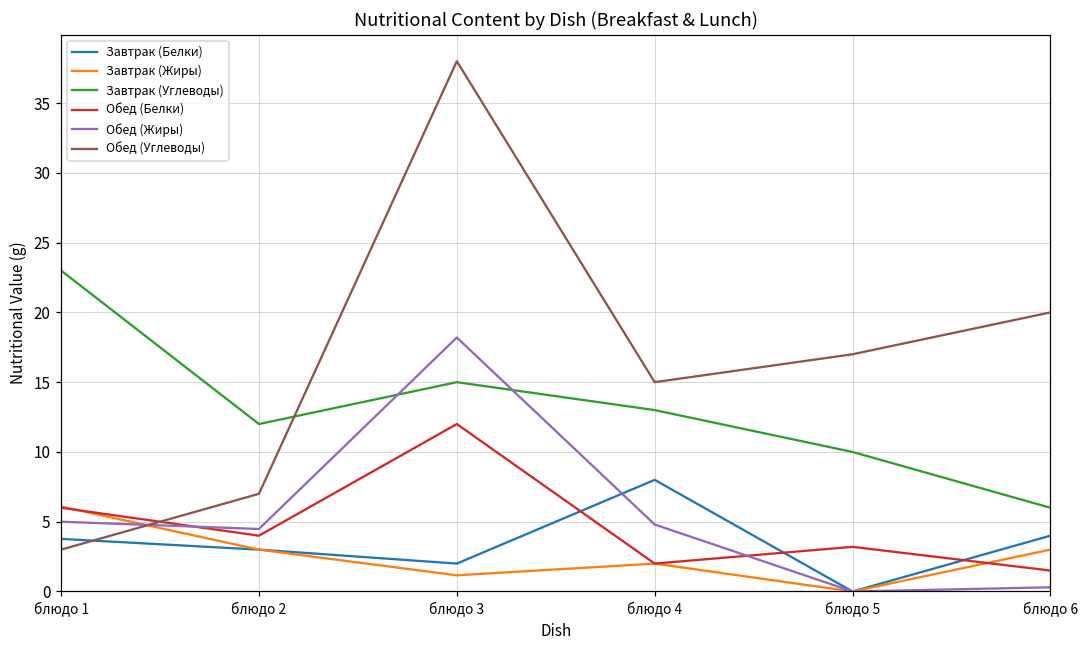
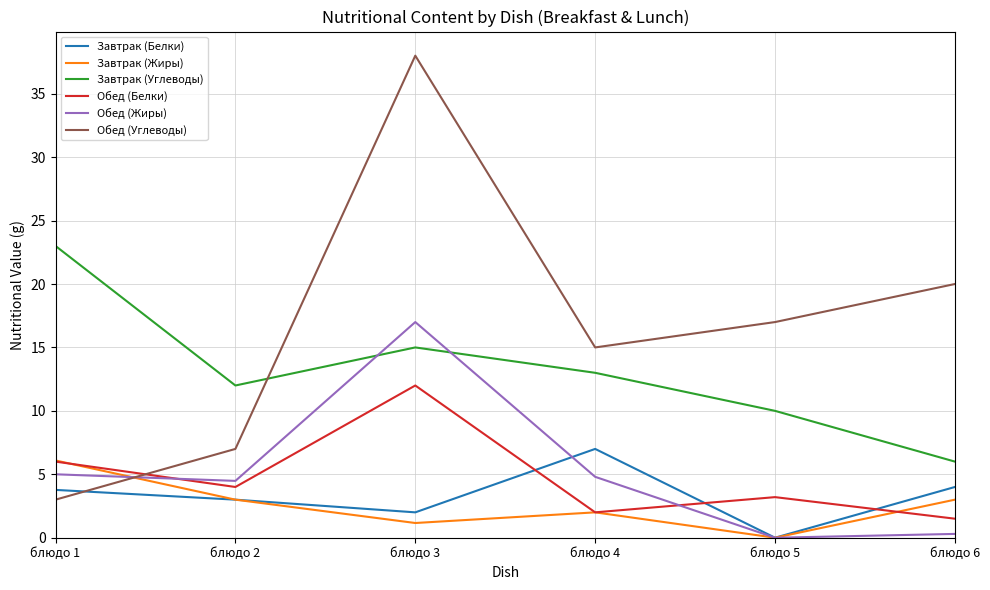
Обед (Жиры), блюдо 3: 18.2 -> 17.0
Завтрак (Белки), блюдо 4: 8 -> 7
